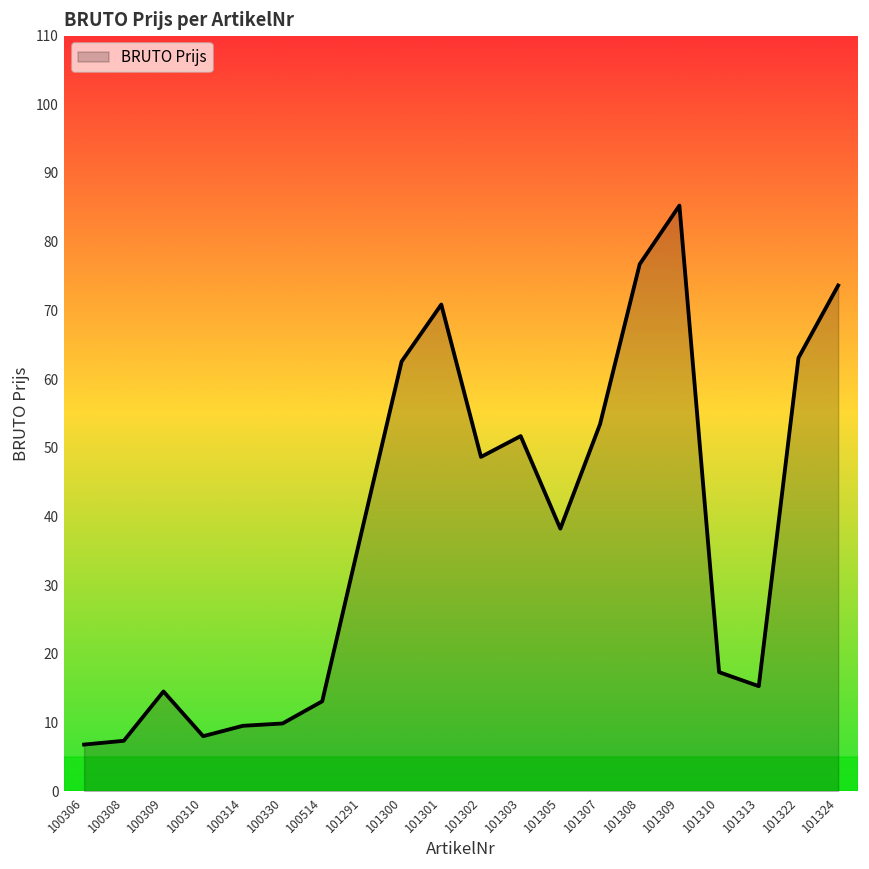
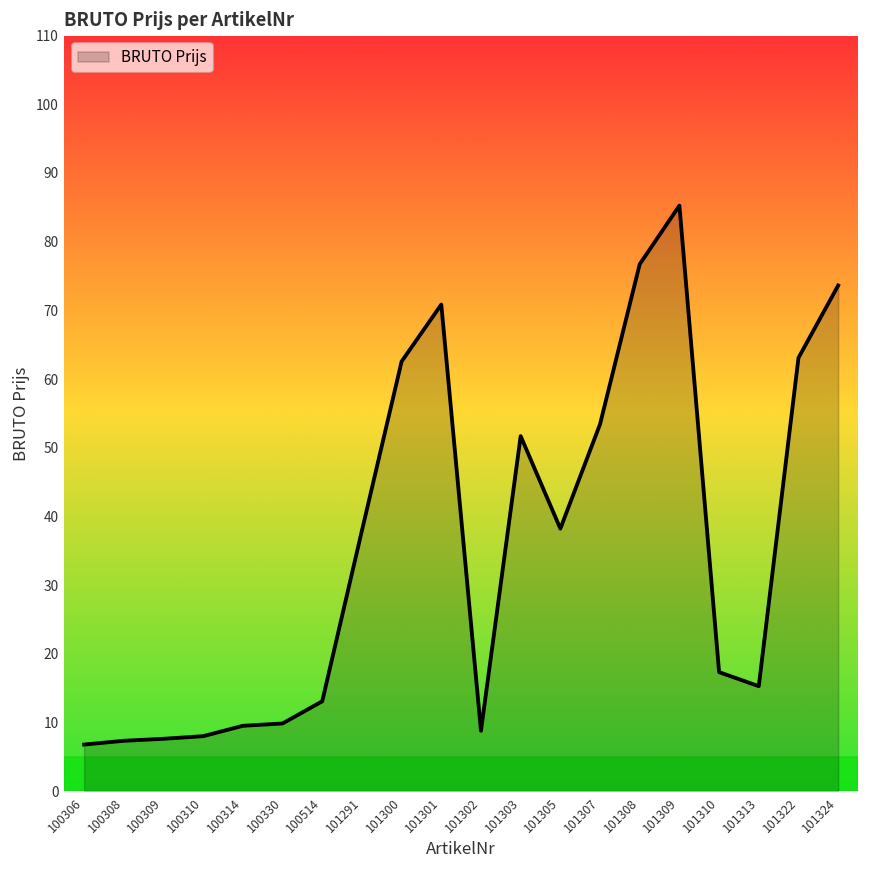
100309: 15 -> 8
101302: 49 -> 9
